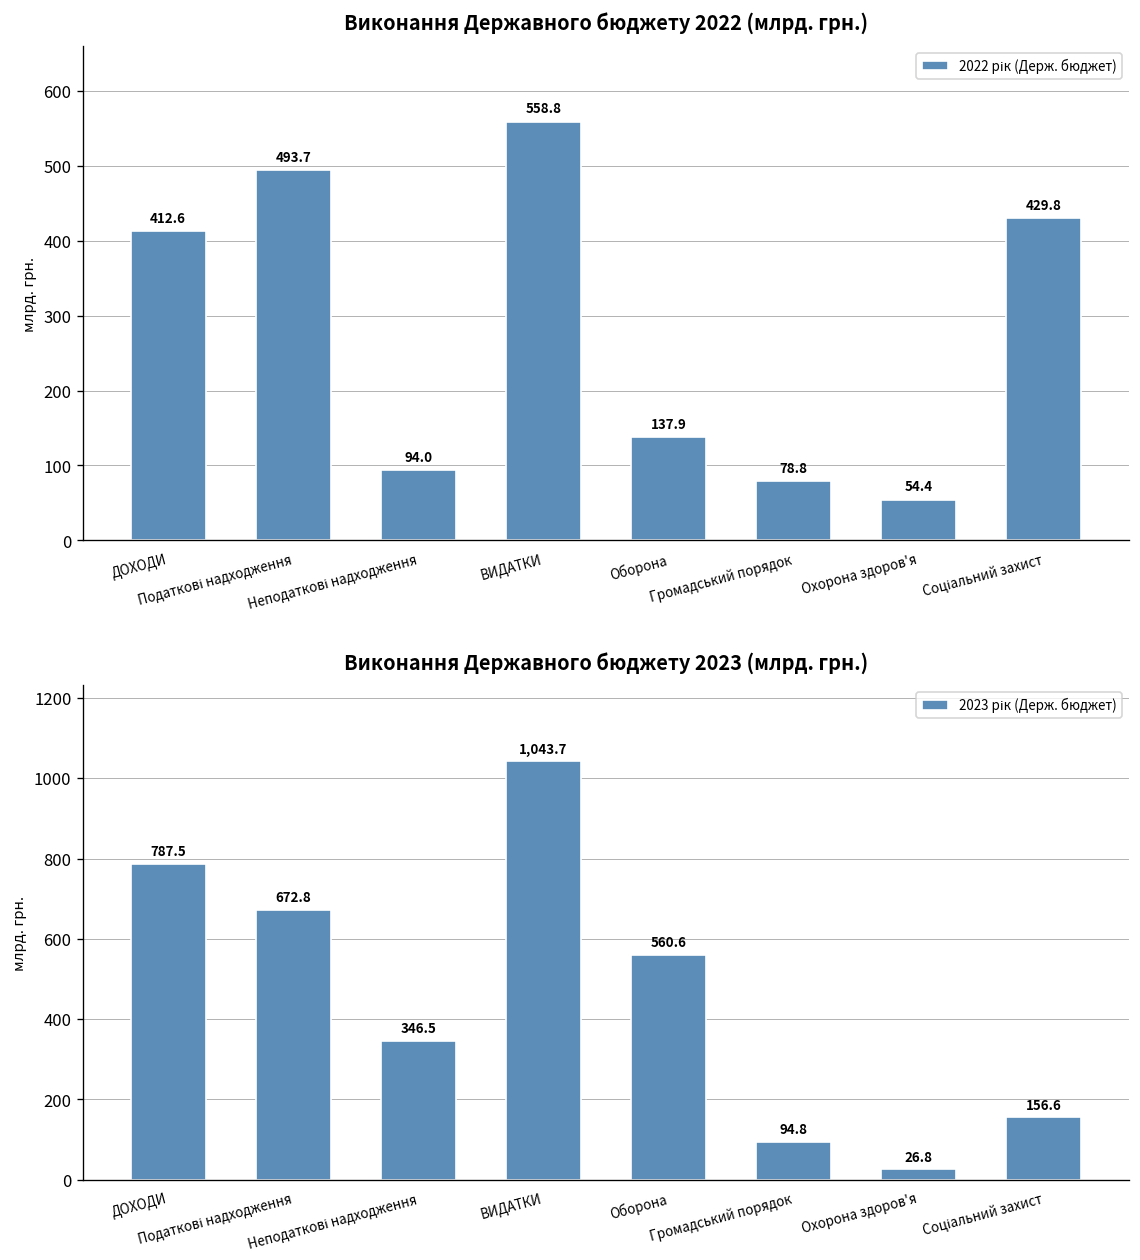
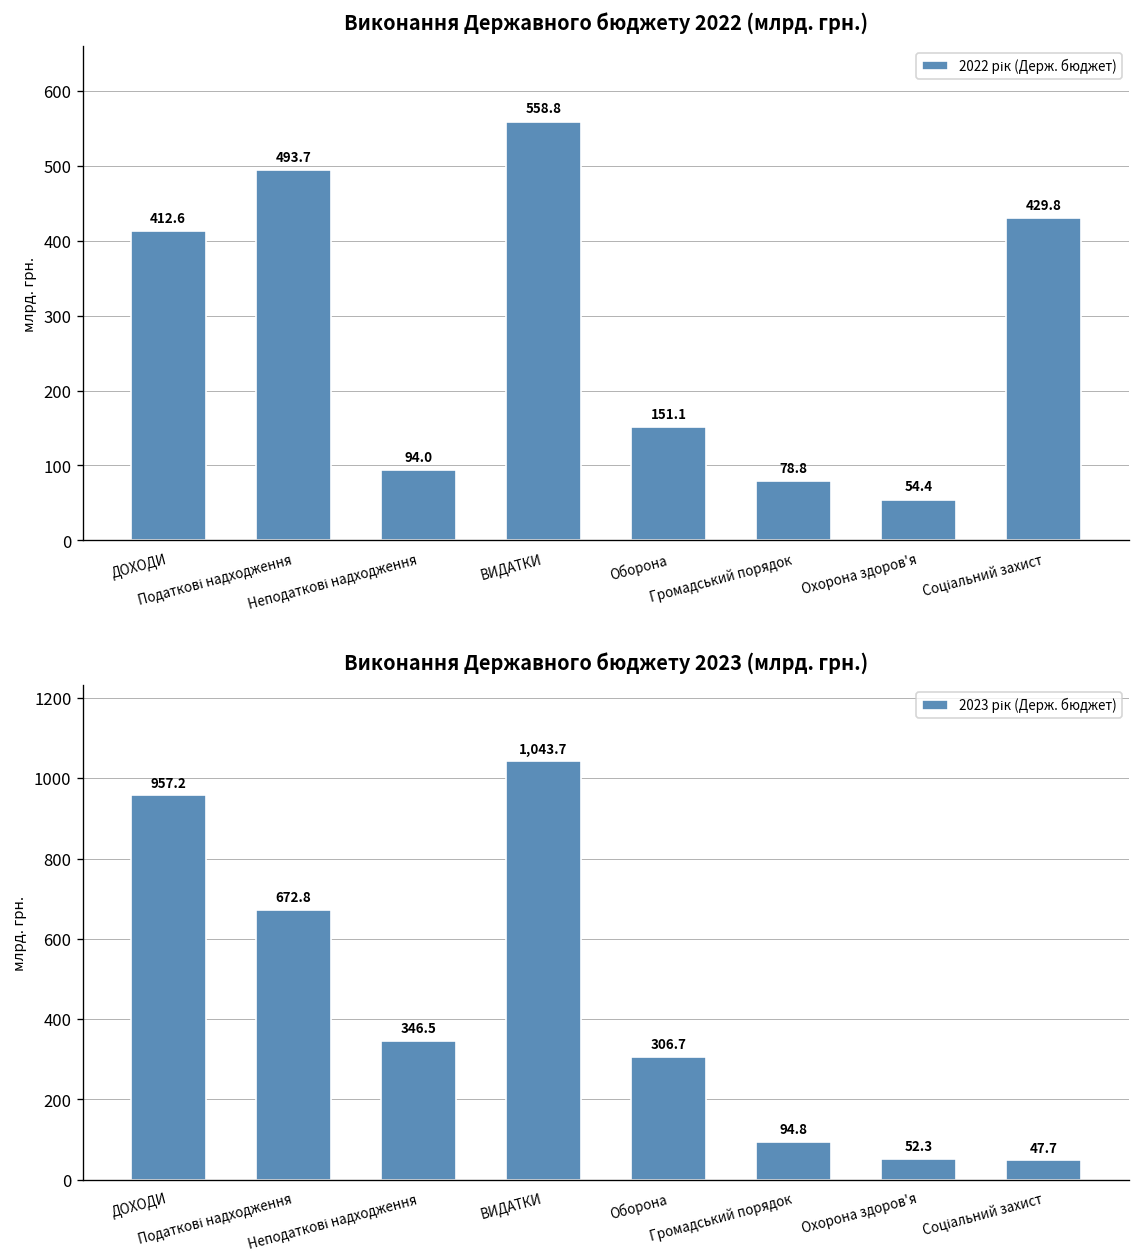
Виконання Державного бюджету 2022 (млрд. грн.), Оборона: 137.9 -> 151.1
Виконання Державного бюджету 2023 (млрд. грн.), ДОХОДИ: 787.5 -> 957.2
Виконання Державного бюджету 2023 (млрд. грн.), Оборона: 560.6 -> 306.7
Виконання Державного бюджету 2023 (млрд. грн.), Охорона здоров'я: 26.8 -> 52.3
Виконання Державного бюджету 2023 (млрд. грн.), Соціальний захист: 156.6 -> 47.7
